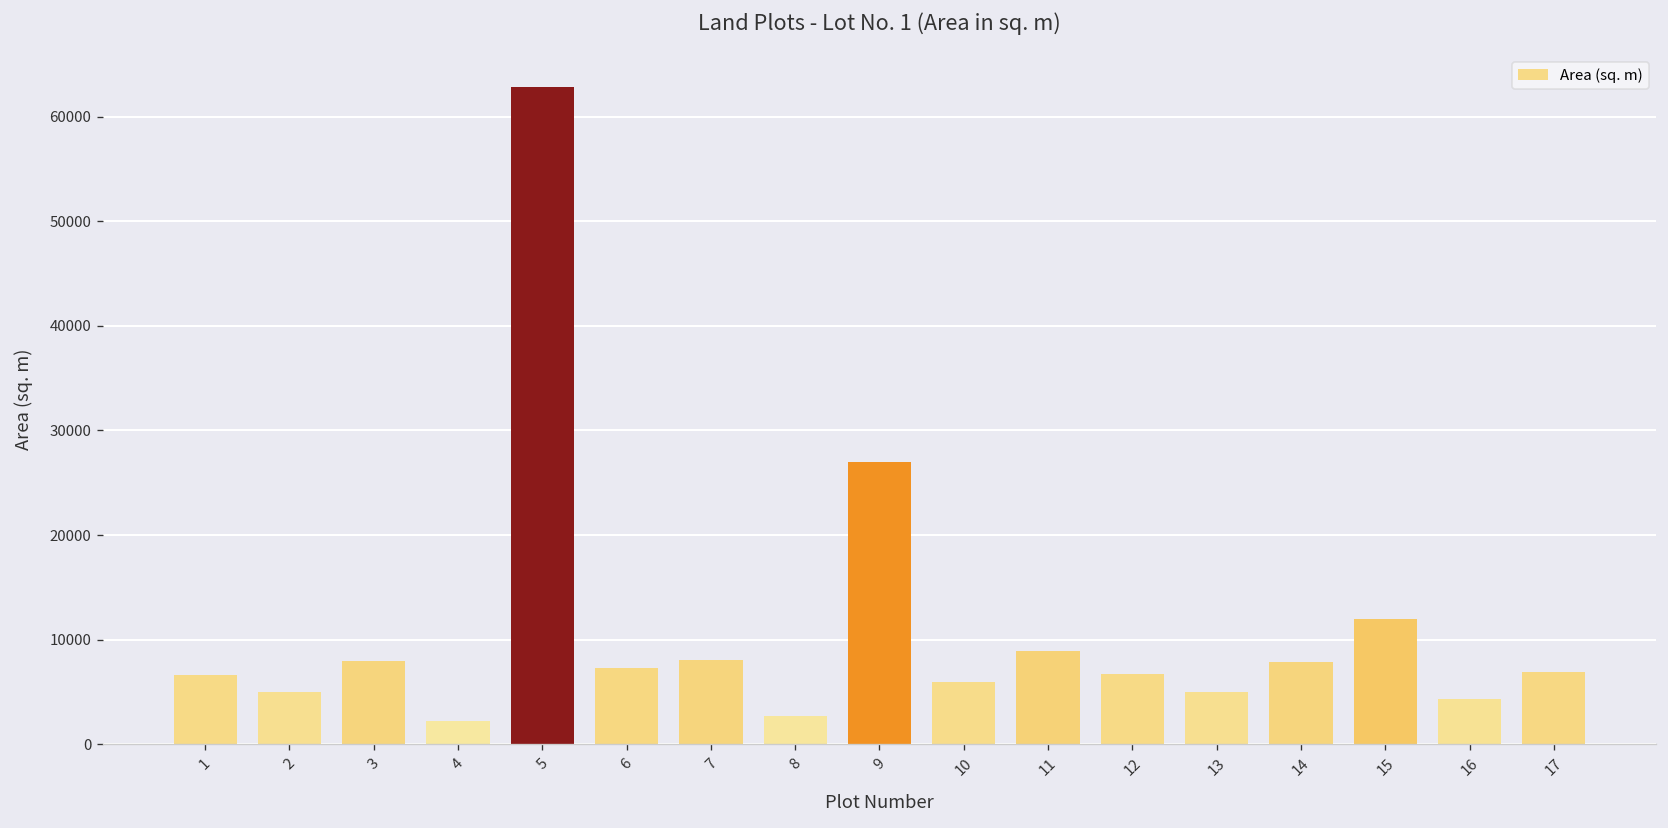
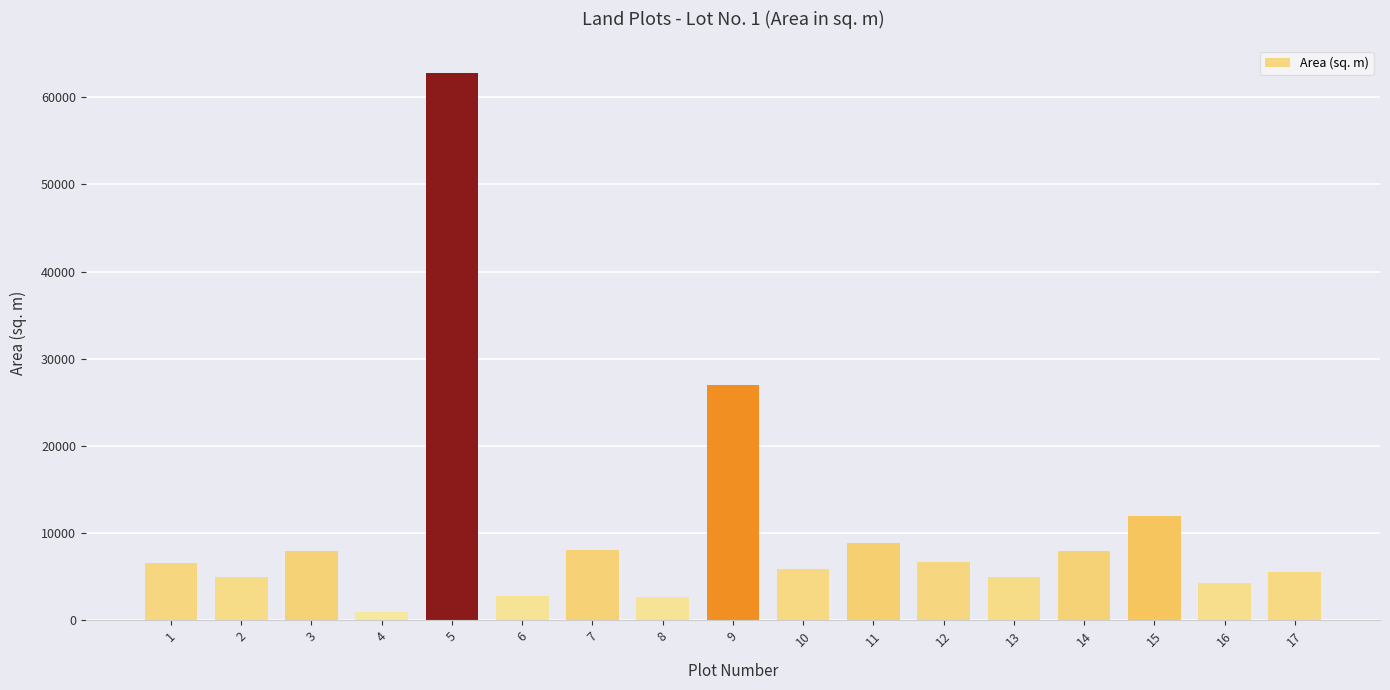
4: 2000 -> 1000
6: 7000 -> 3000
17: 7000 -> 6000
